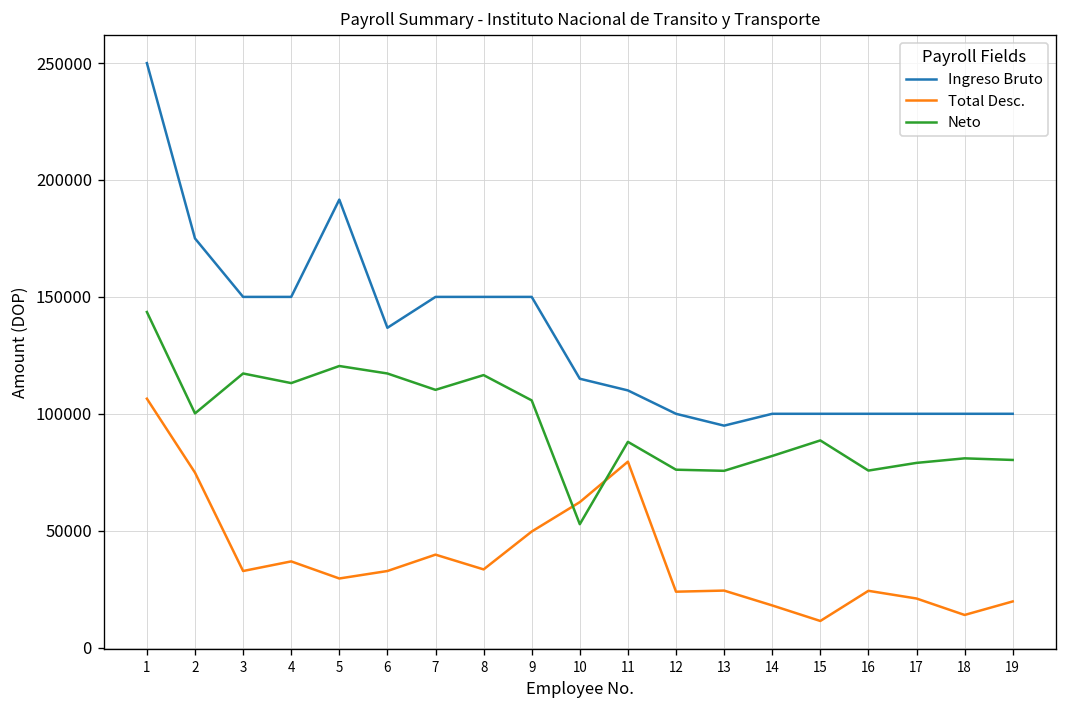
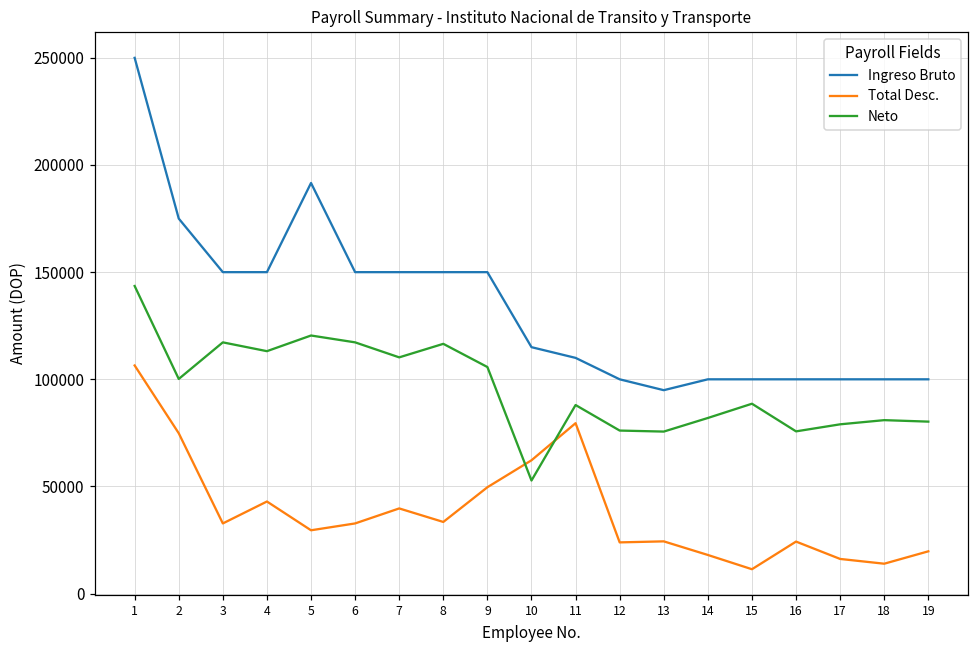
Total Desc., 4: 37000 -> 43000
Ingreso Bruto, 6: 137000 -> 150000
Total Desc., 17: 21000 -> 16000
